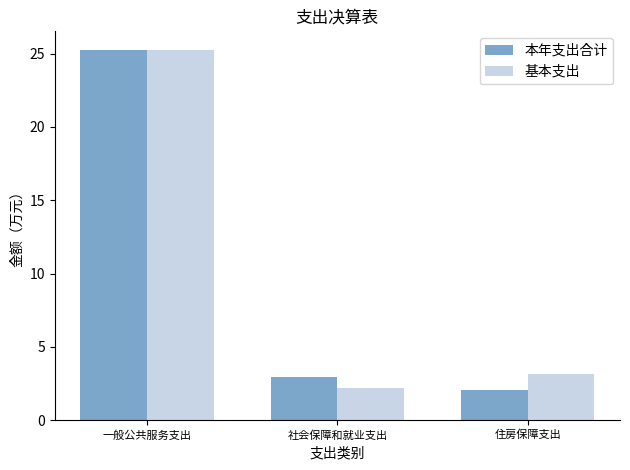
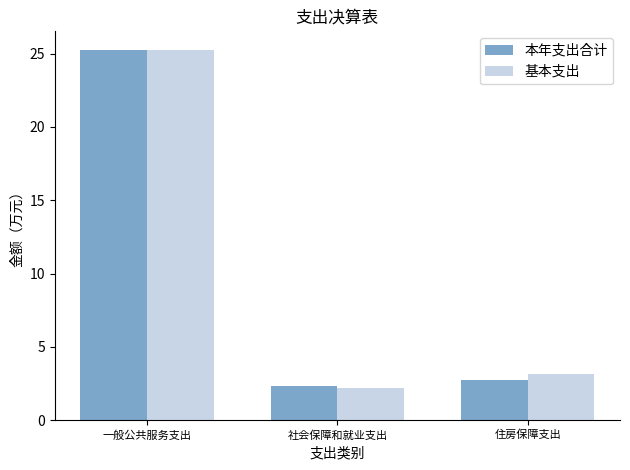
本年支出合计, 社会保障和就业支出: 2.9 -> 2.3
本年支出合计, 住房保障支出: 2.1 -> 2.7
